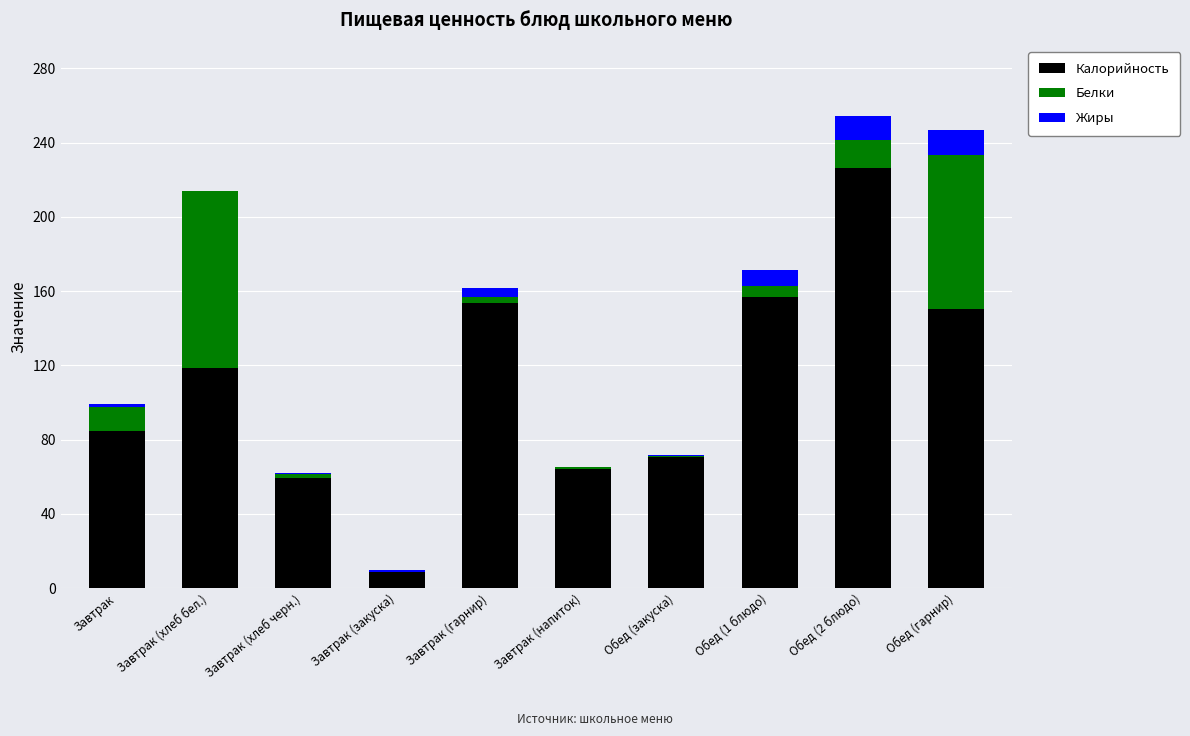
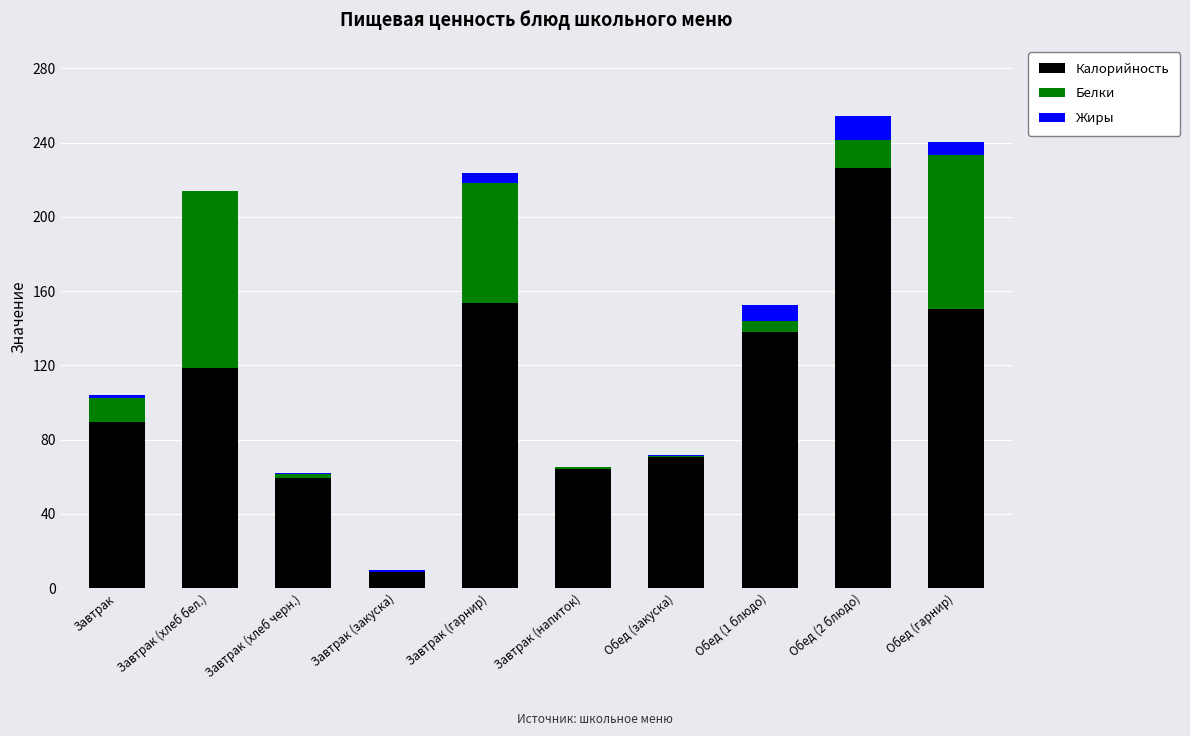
Калорийность, Завтрак: 85 -> 90
Белки, Завтрак (гарнир): 3 -> 65
Калорийность, Обед (1 блюдо): 157 -> 138
Жиры, Обед (гарнир): 13 -> 7
